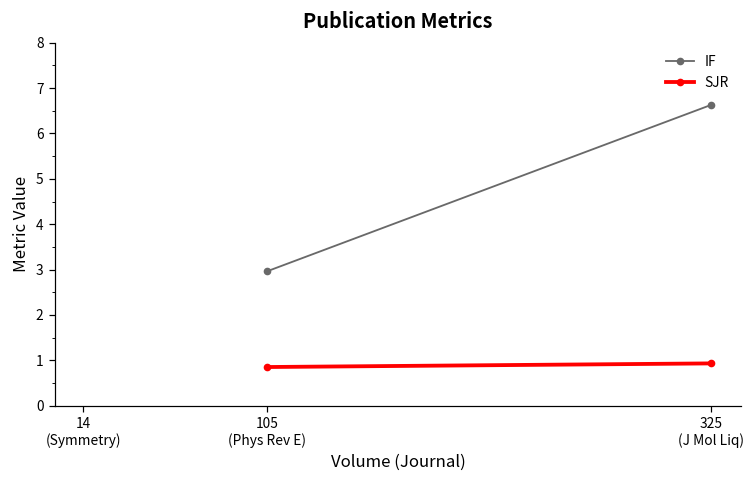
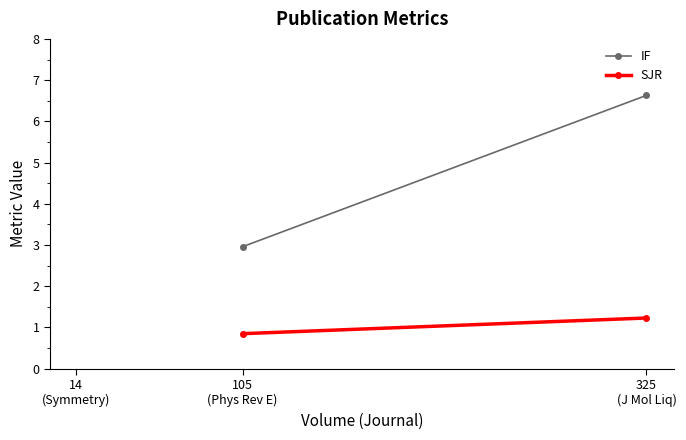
SJR, 325 (J Mol Liq): 0.9 -> 1.2
